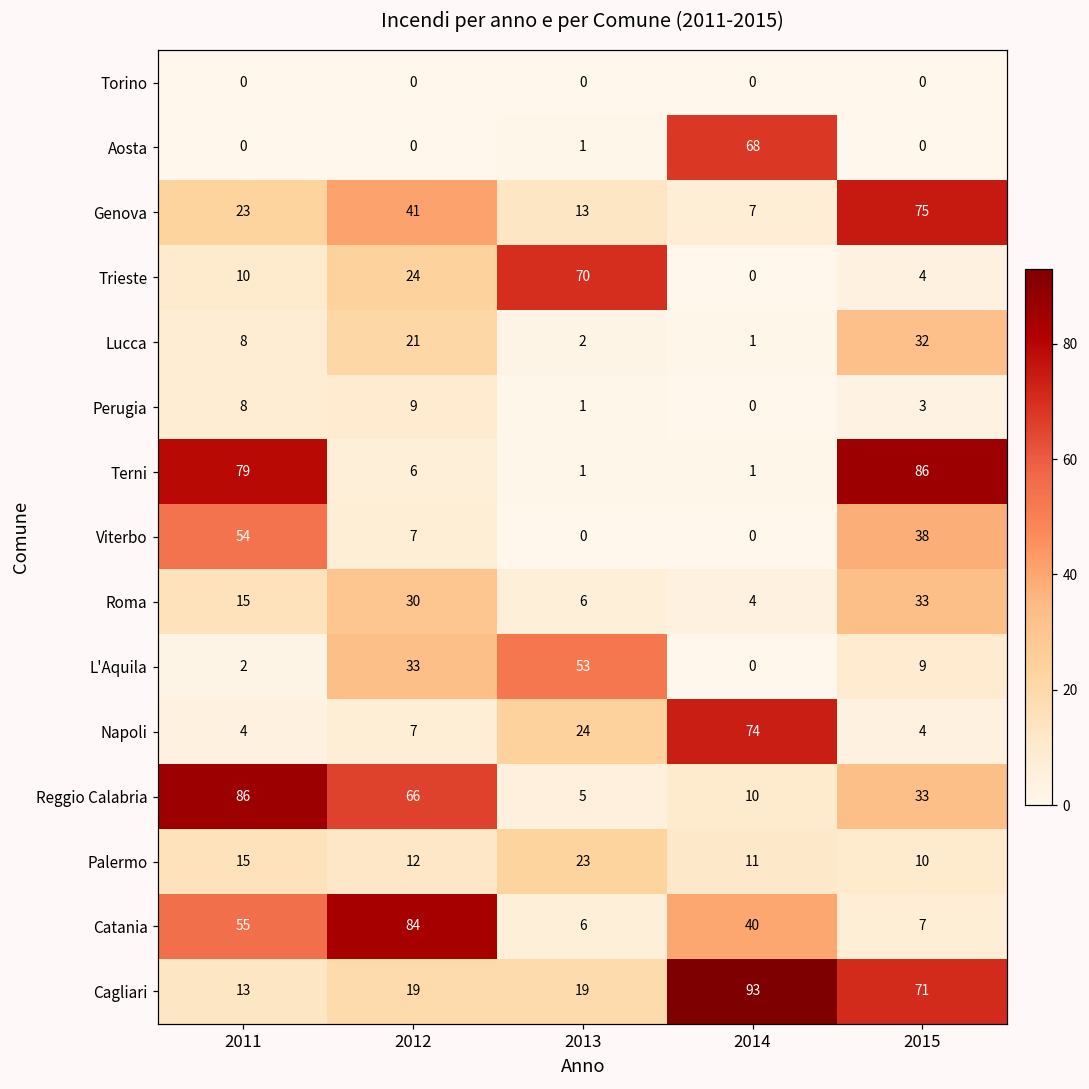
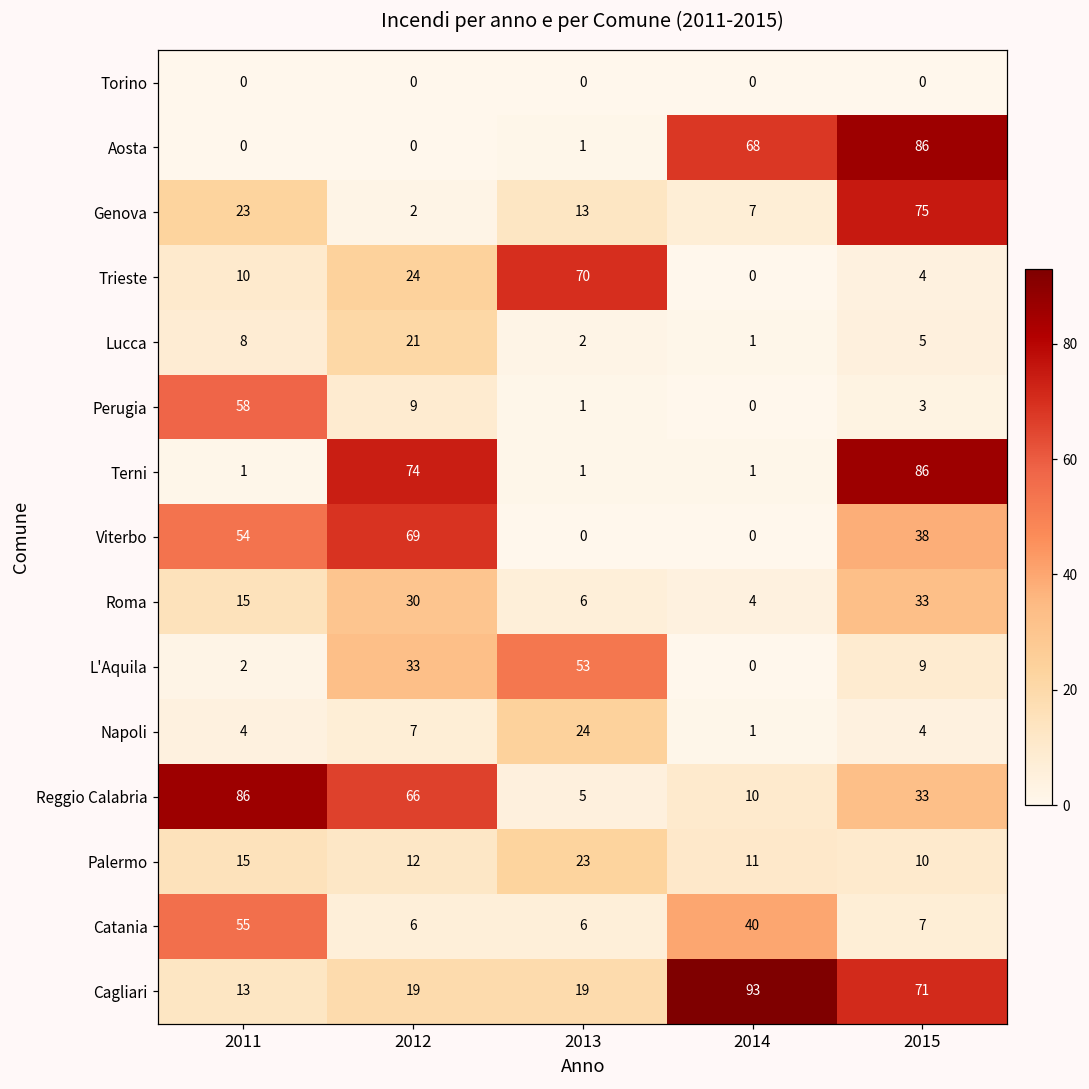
Aosta, 2015: 0 -> 86
Genova, 2012: 41 -> 2
Lucca, 2015: 32 -> 5
Perugia, 2011: 8 -> 58
Terni, 2011: 79 -> 1
Terni, 2012: 6 -> 74
Viterbo, 2012: 7 -> 69
Napoli, 2014: 74 -> 1
Catania, 2012: 84 -> 6
